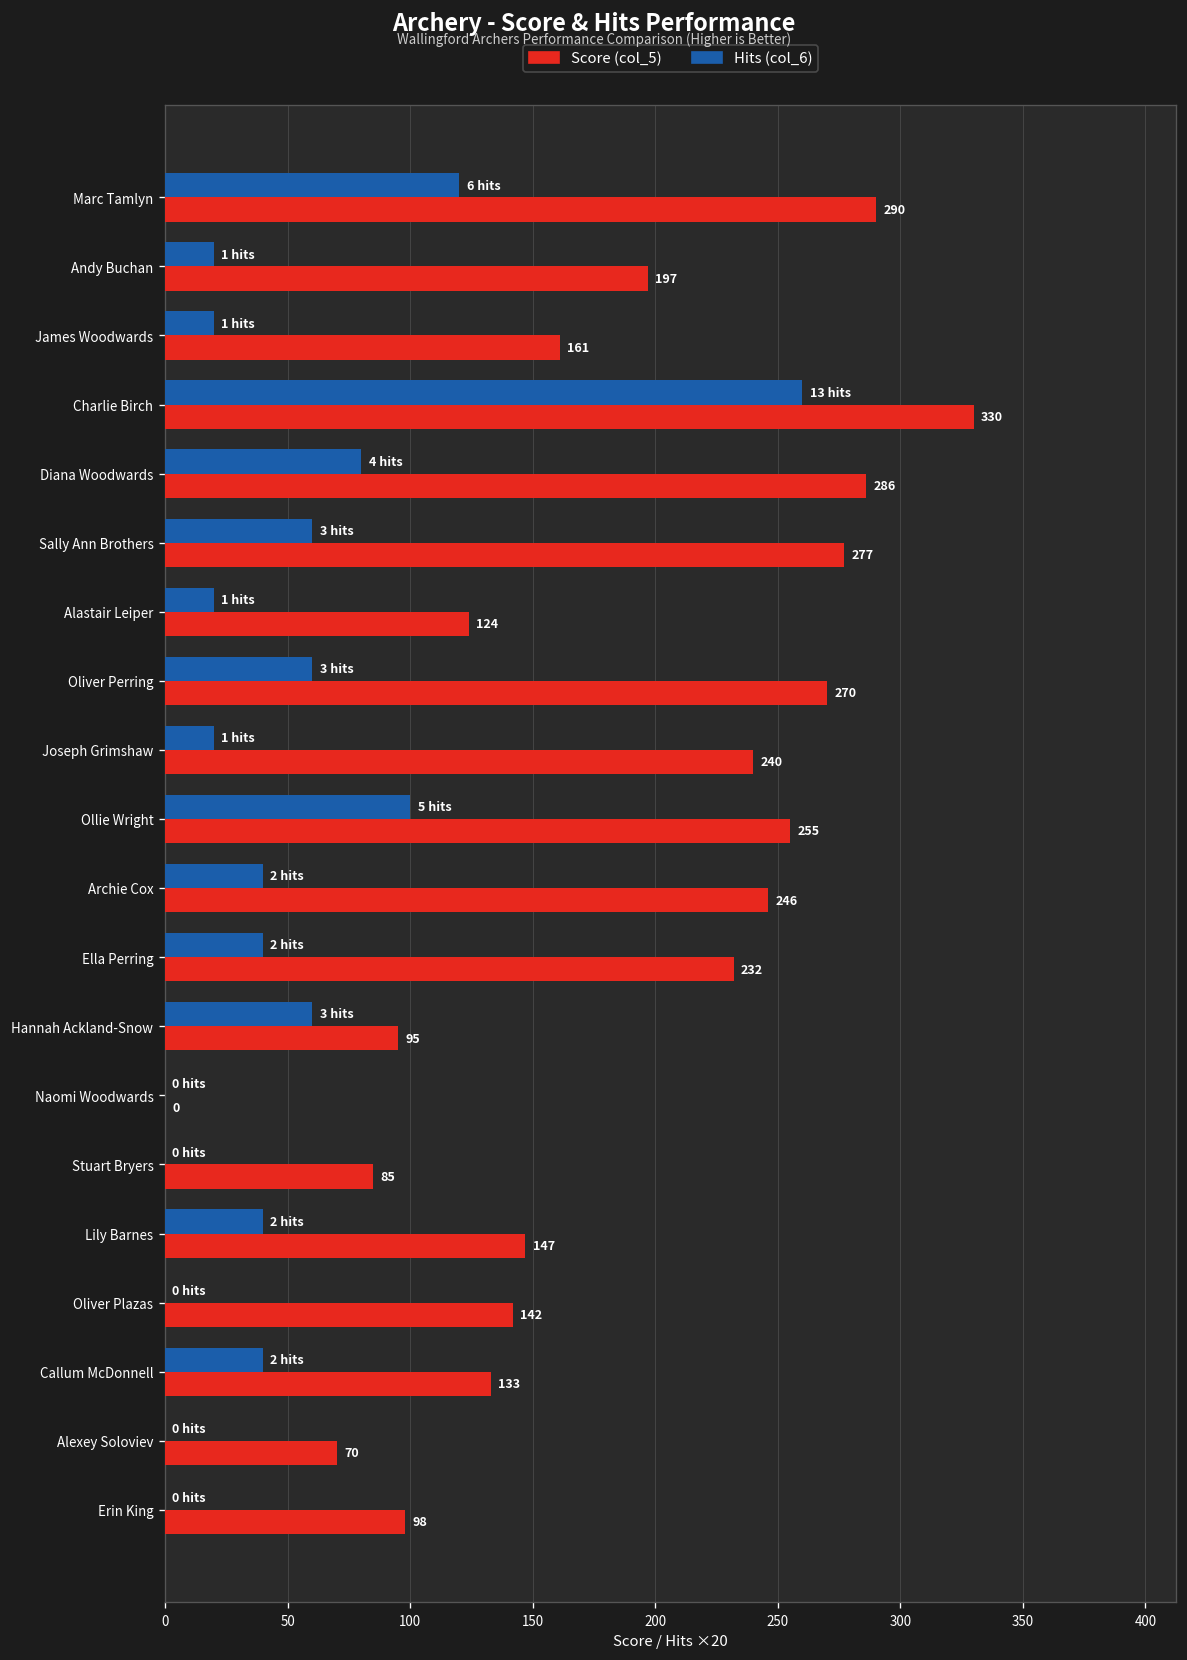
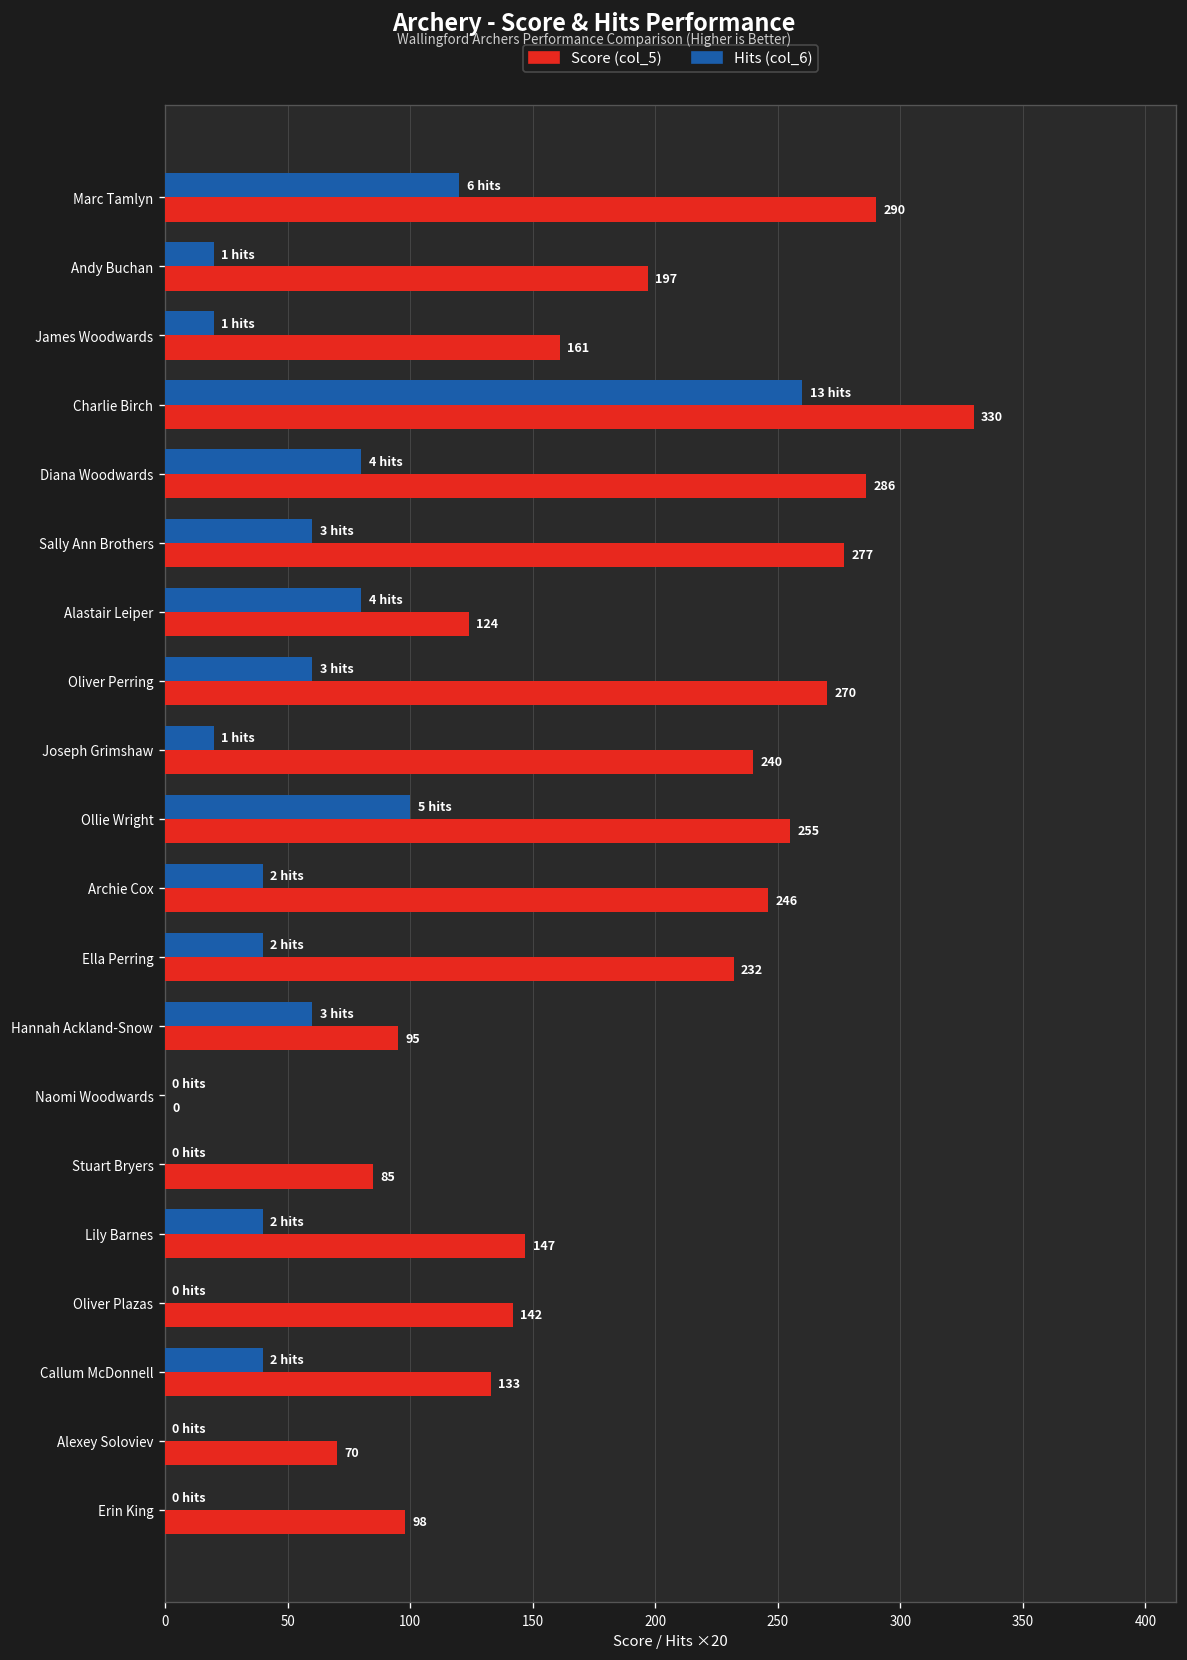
Hits (col_6), Alastair Leiper: 1 -> 4
